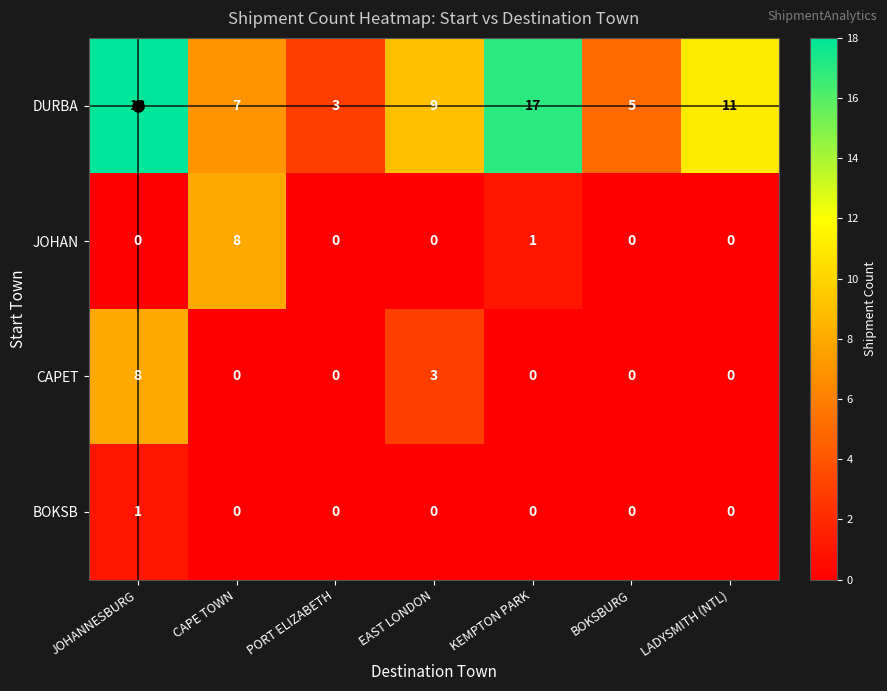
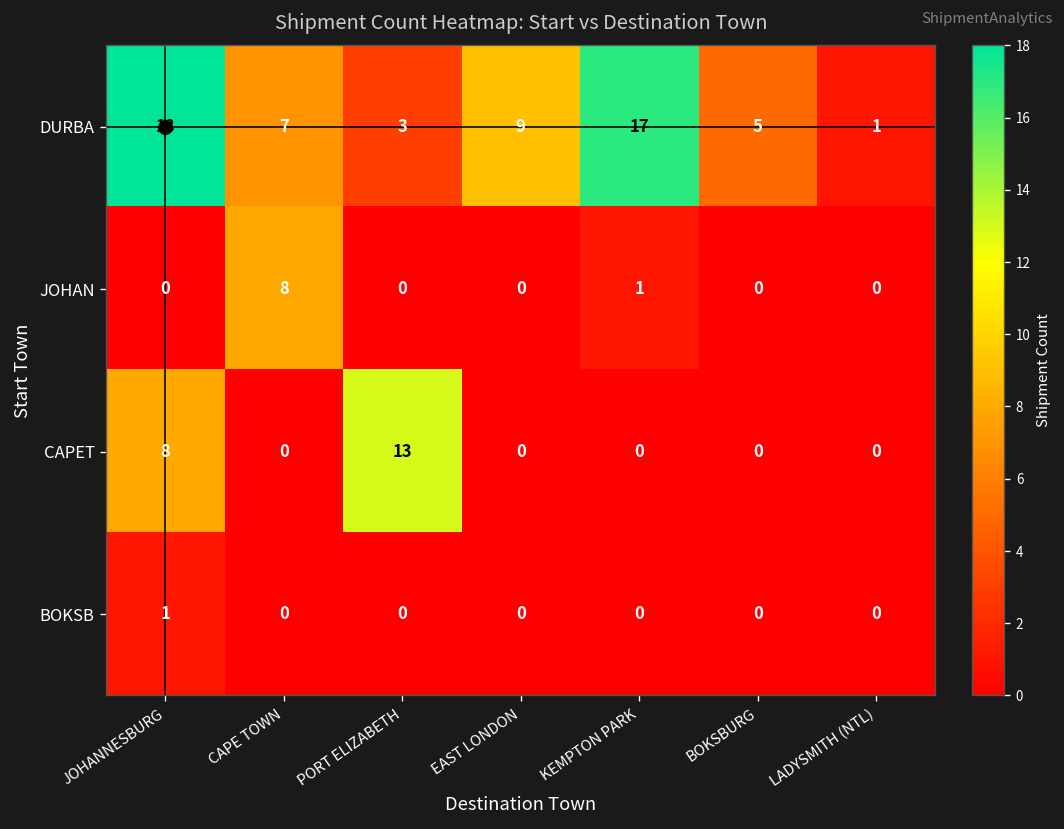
DURBA, LADYSMITH (NTL): 11 -> 1
CAPET, PORT ELIZABETH: 0 -> 13
CAPET, EAST LONDON: 3 -> 0
